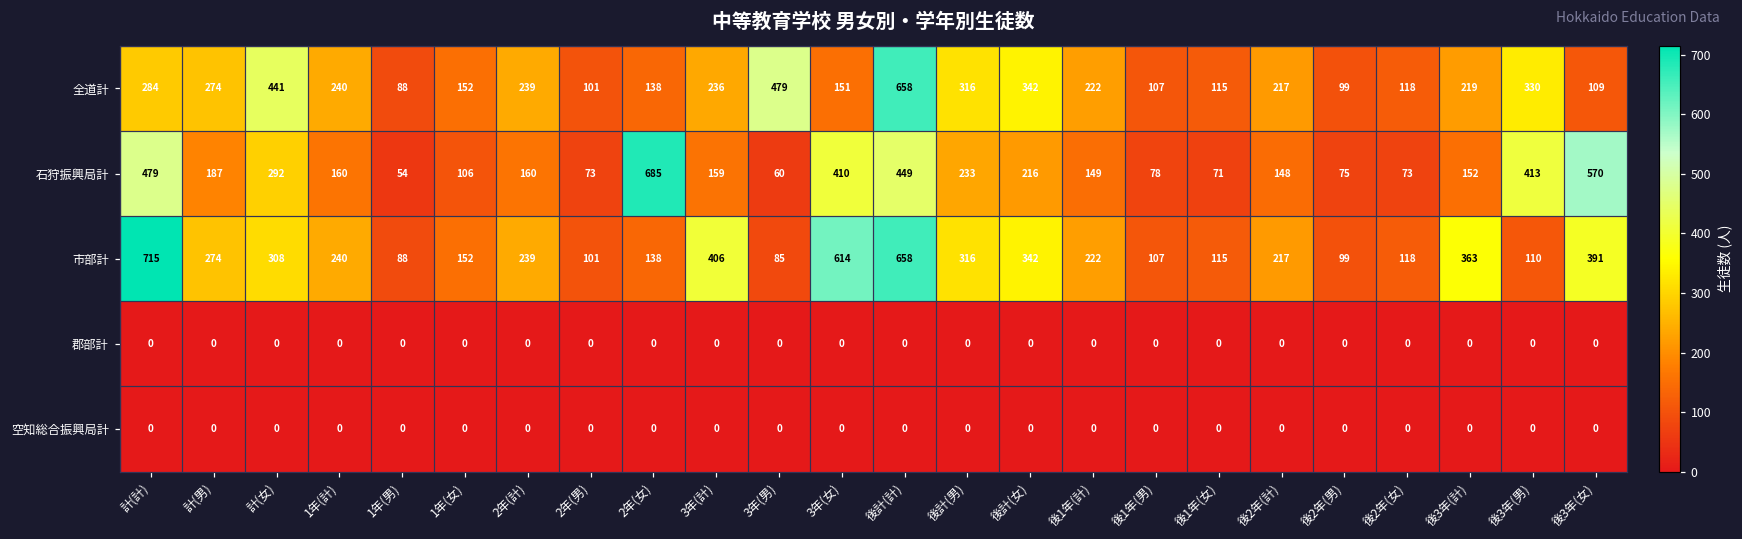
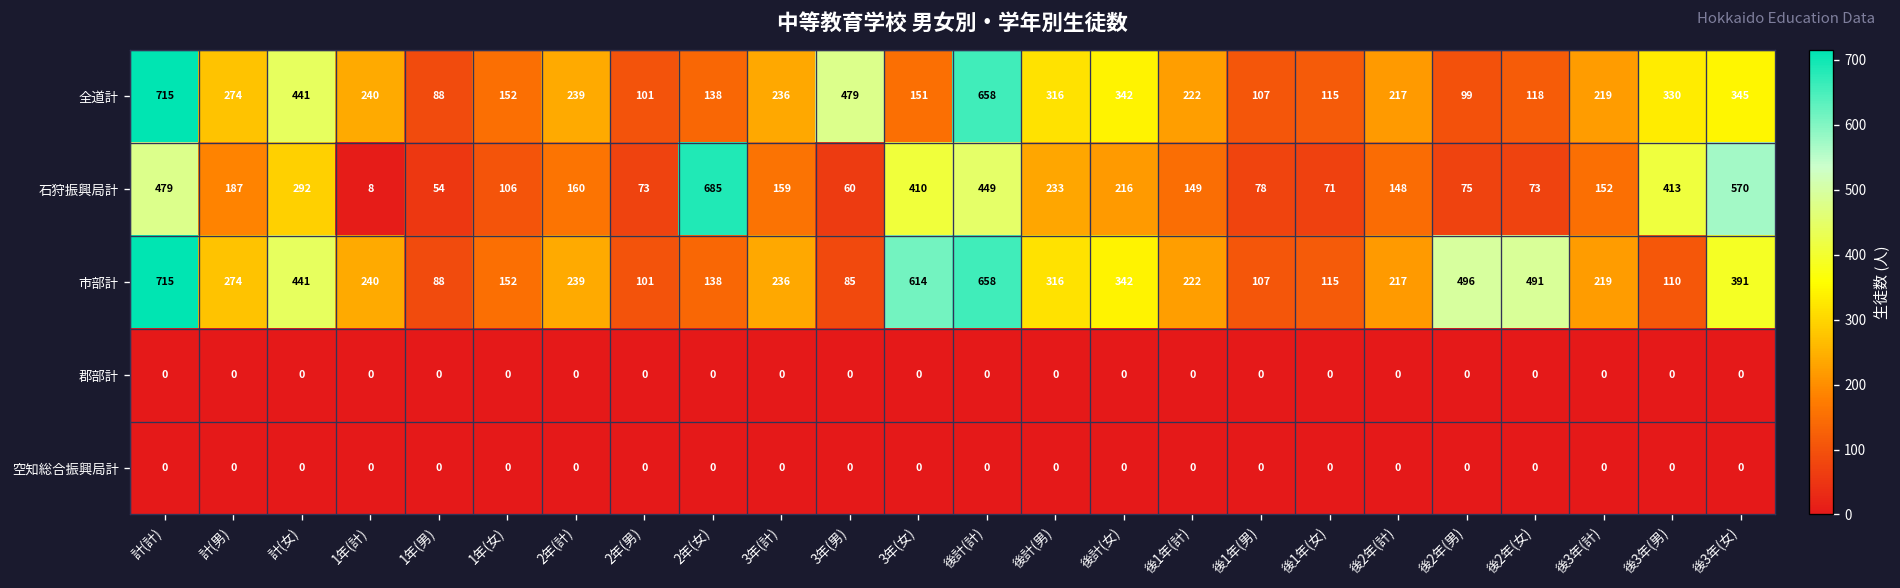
全道計, 計(計): 284 -> 715
全道計, 後3年(女): 109 -> 345
石狩振興局計, 1年(計): 160 -> 8
市部計, 計(女): 308 -> 441
市部計, 3年(計): 406 -> 236
市部計, 後2年(男): 99 -> 496
市部計, 後2年(女): 118 -> 491
市部計, 後3年(計): 363 -> 219
